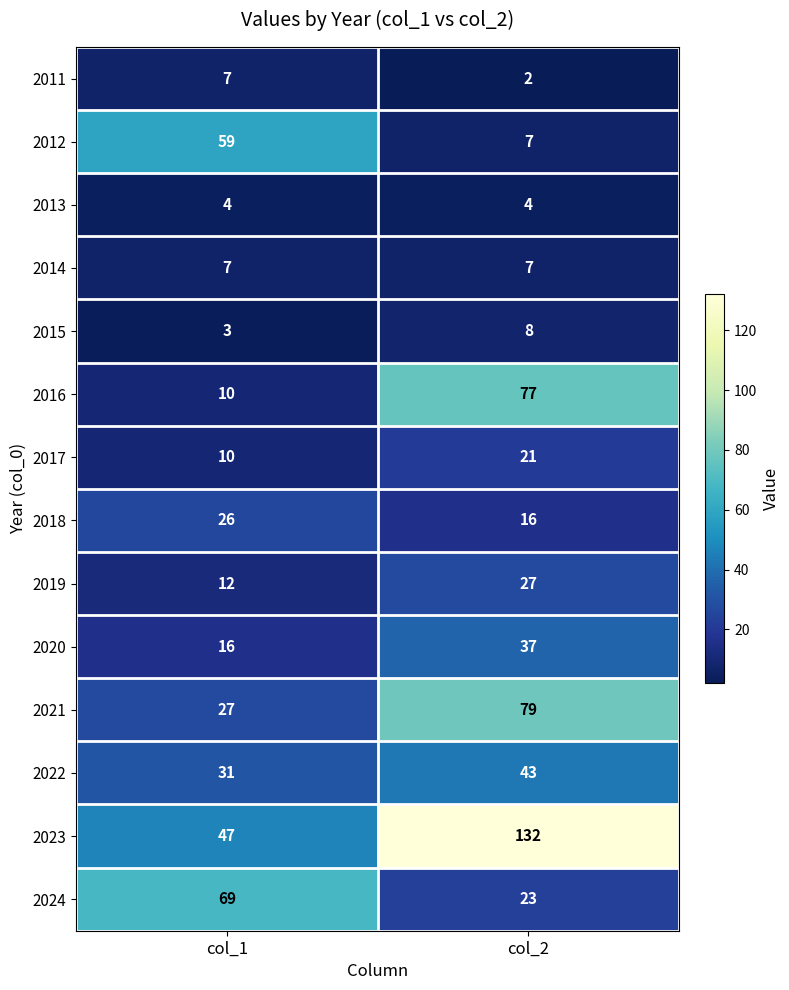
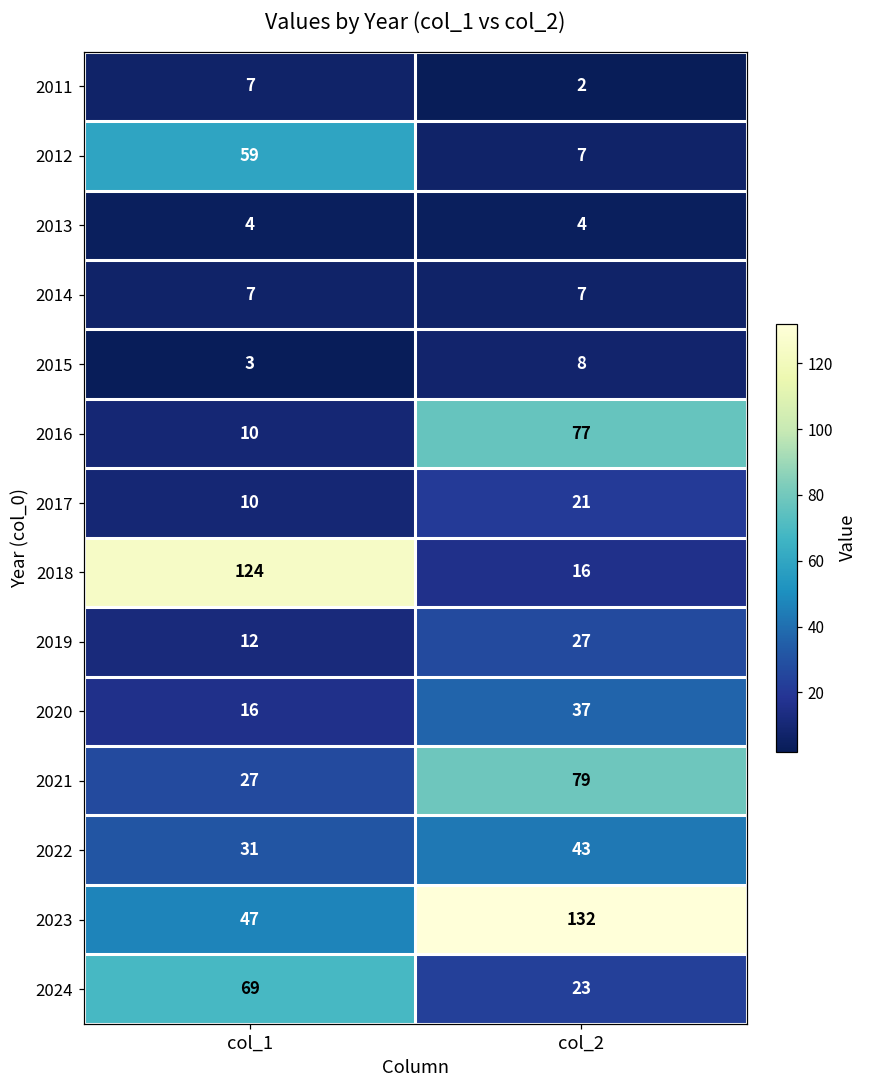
2018, col_1: 26 -> 124
